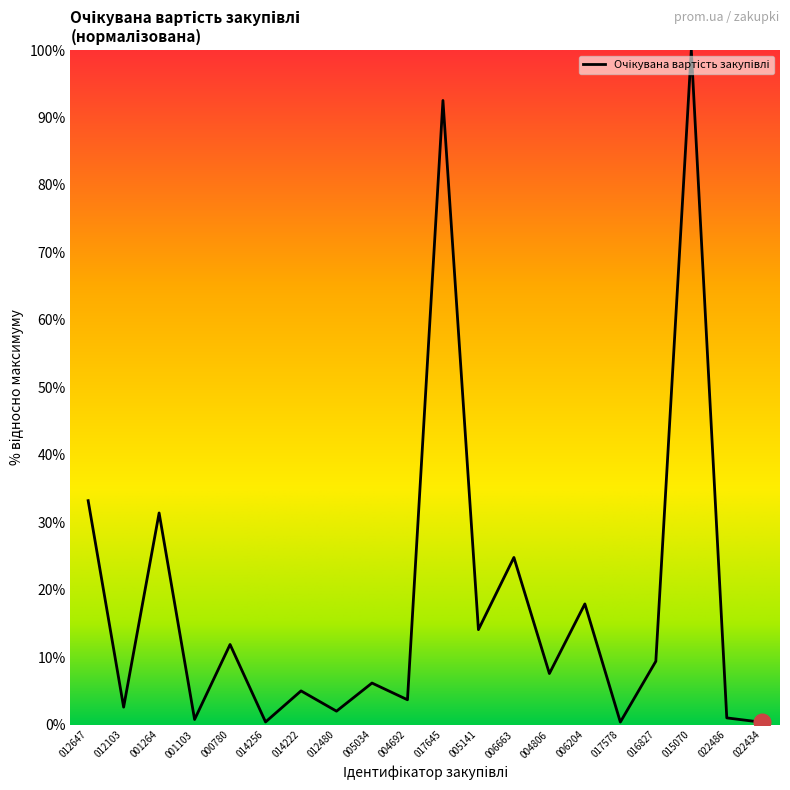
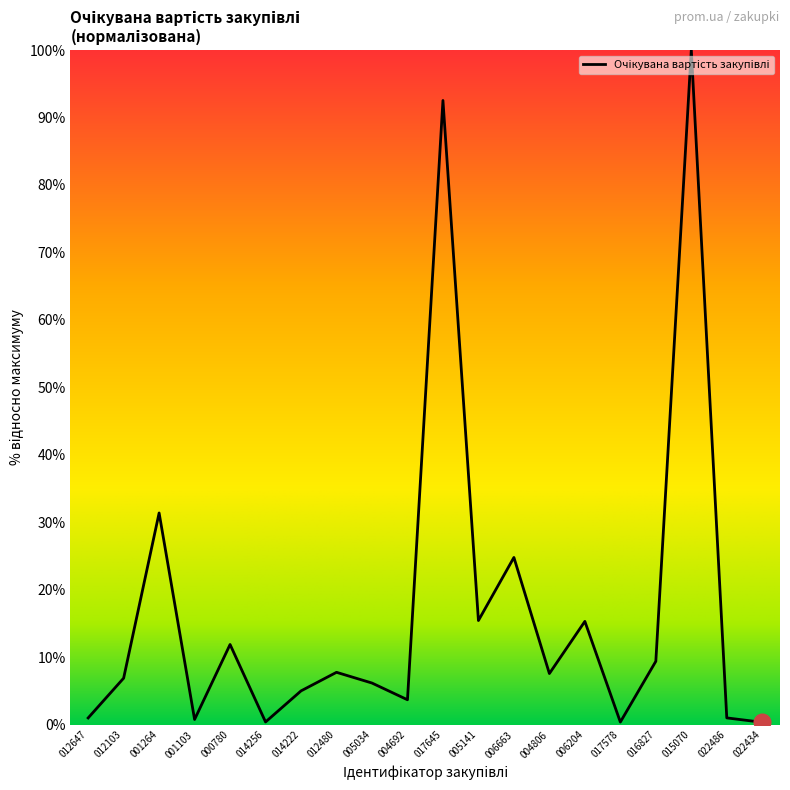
Очікувана вартість закупівлі, 012647: 33% -> 1%
Очікувана вартість закупівлі, 012103: 3% -> 7%
Очікувана вартість закупівлі, 012480: 2% -> 8%
Очікувана вартість закупівлі, 005141: 14% -> 15%
Очікувана вартість закупівлі, 006204: 18% -> 15%
